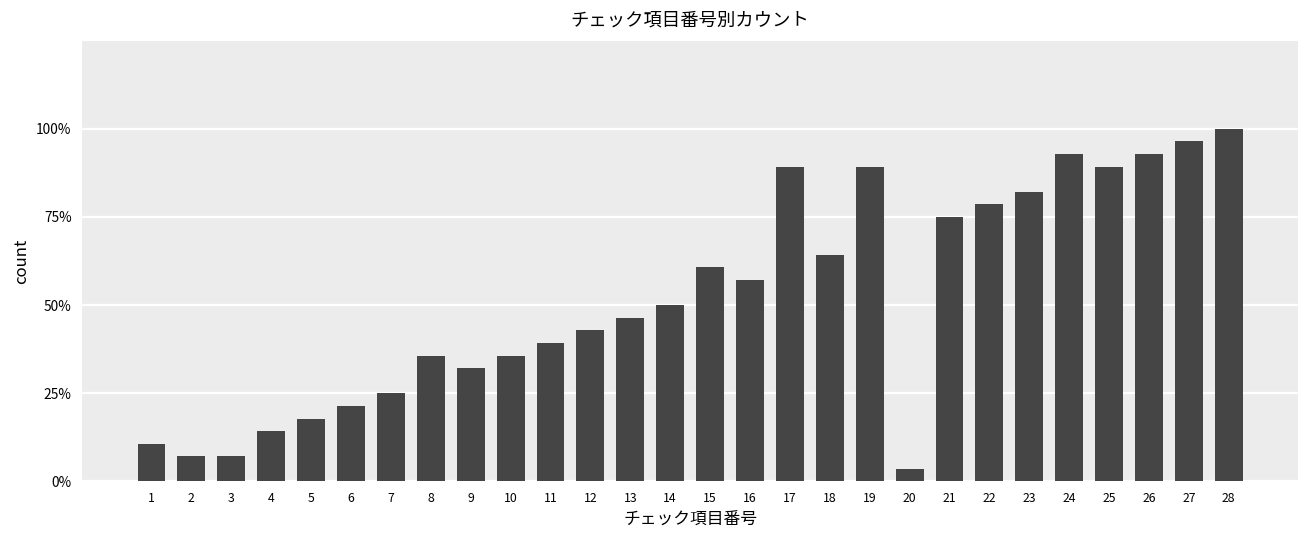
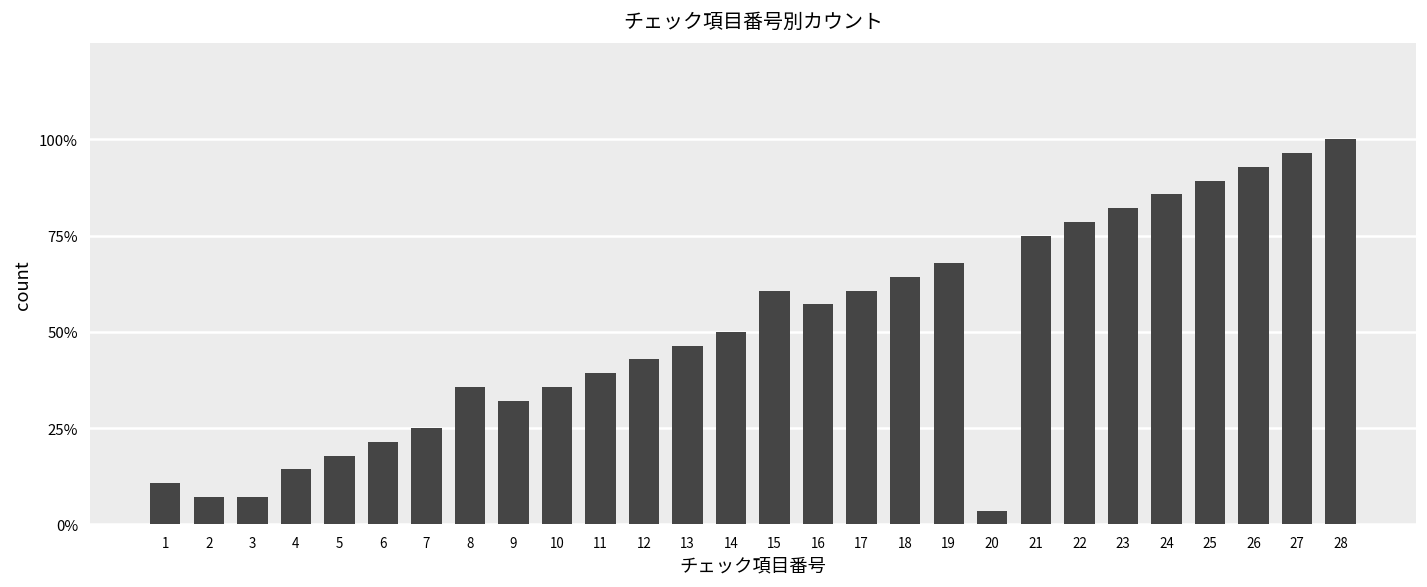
17: 89% -> 61%
19: 89% -> 68%
24: 93% -> 86%
